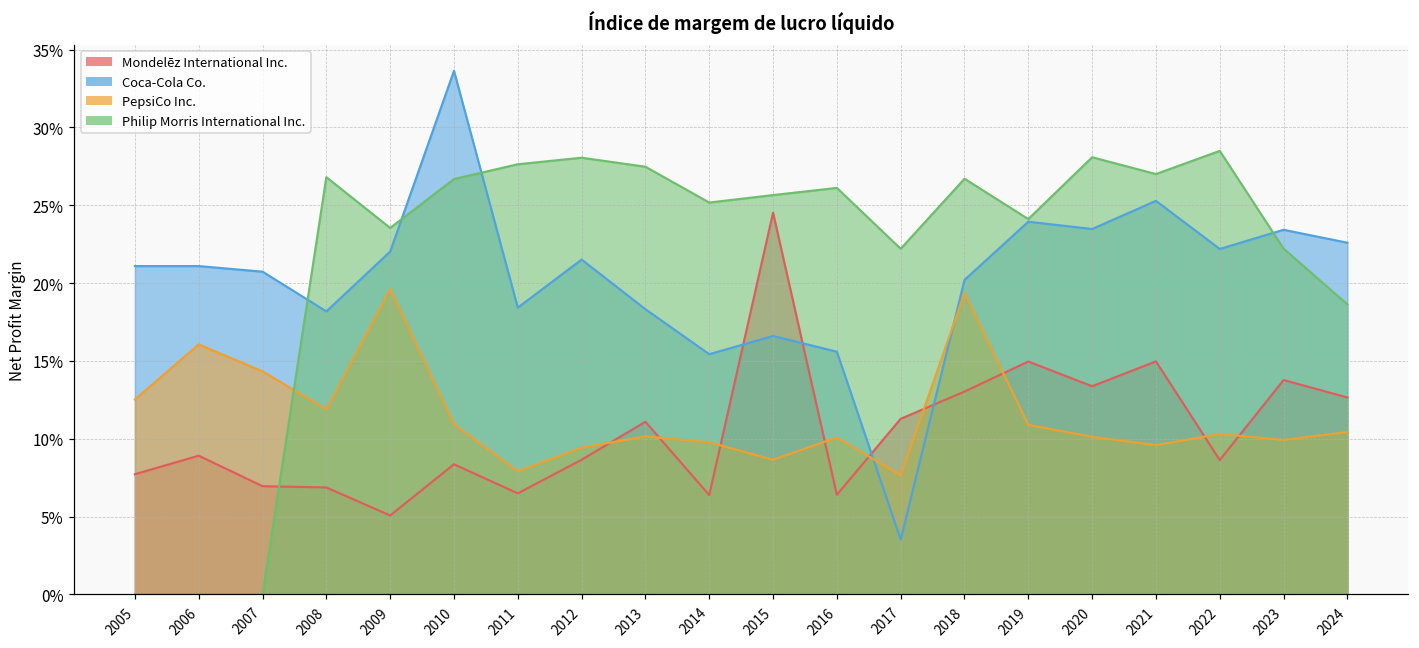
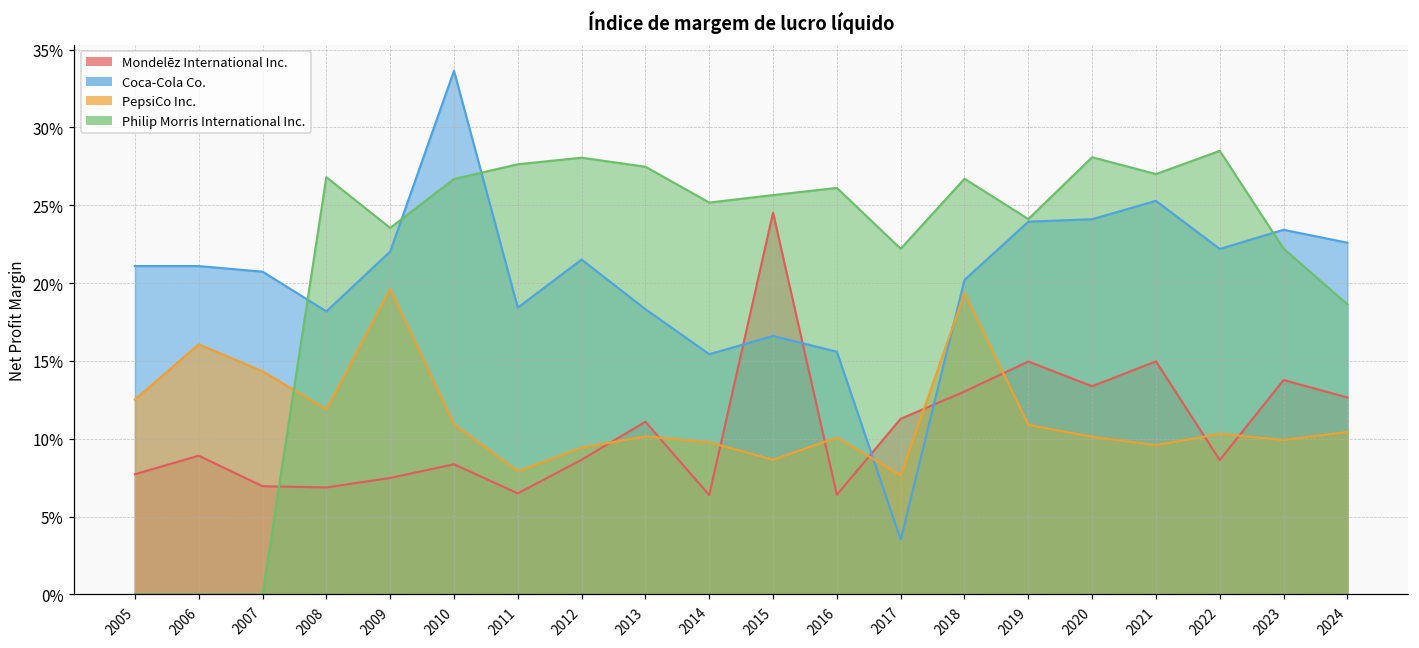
Mondelēz International Inc., 2009: 5.1% -> 7.5%
Coca-Cola Co., 2020: 23.5% -> 24.1%
